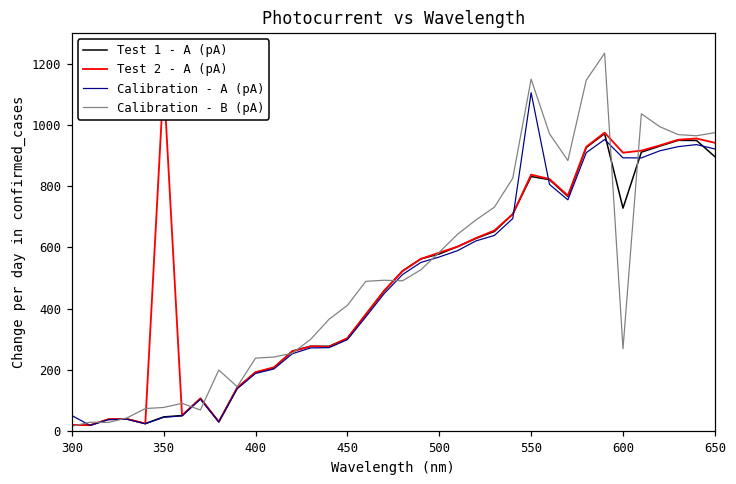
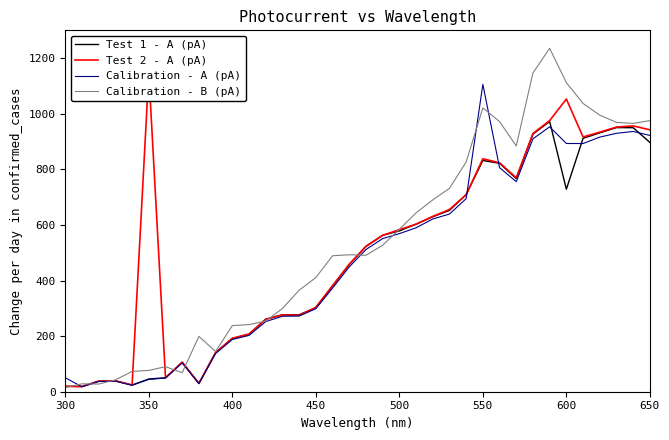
Calibration - B (pA), 550: 1150 -> 1020
Test 2 - A (pA), 600: 910 -> 1050
Calibration - B (pA), 600: 270 -> 1110
